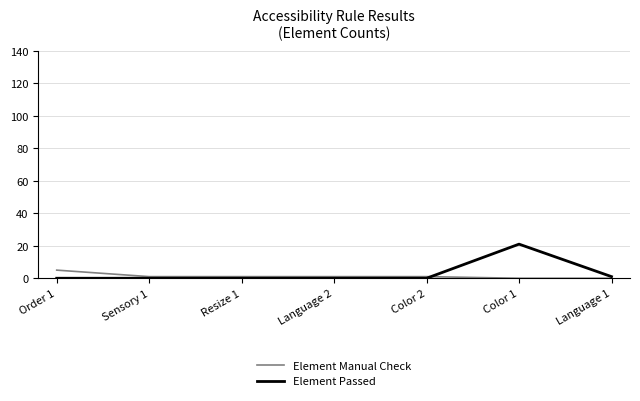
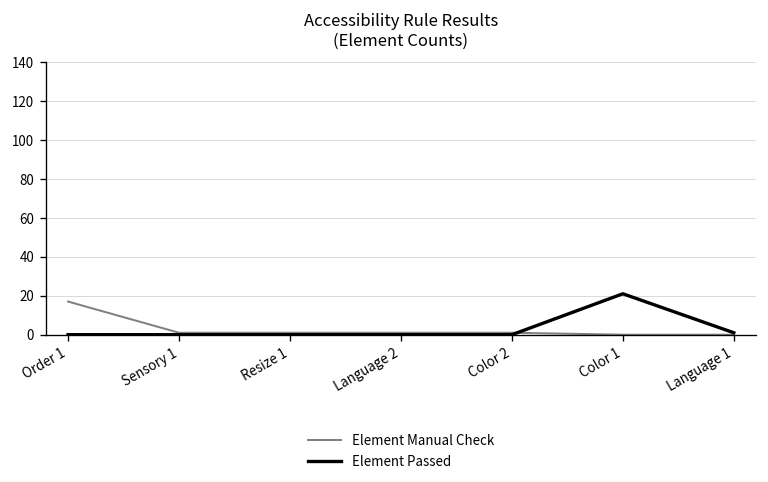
Element Manual Check, Order 1: 5 -> 17
